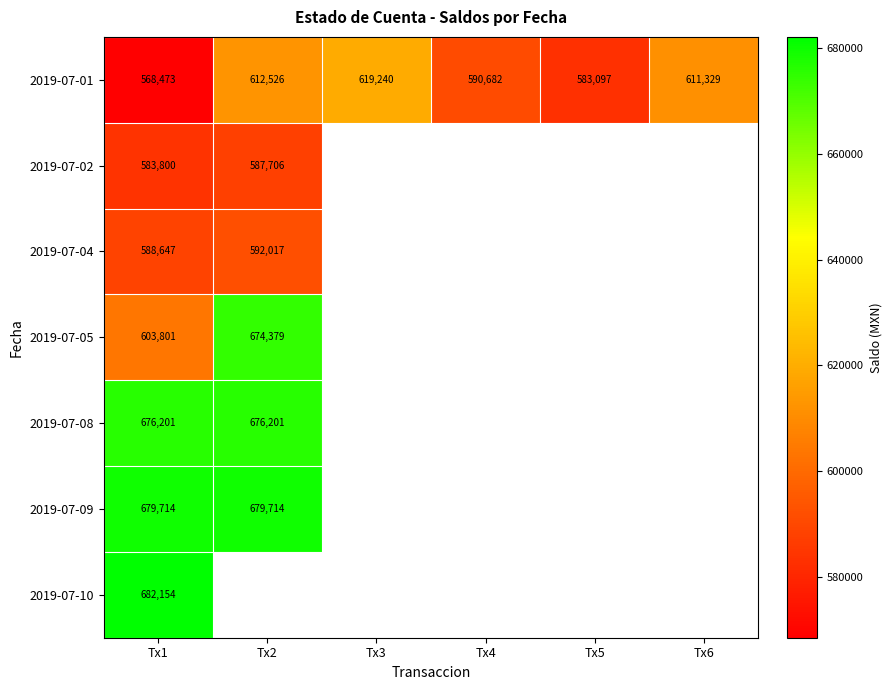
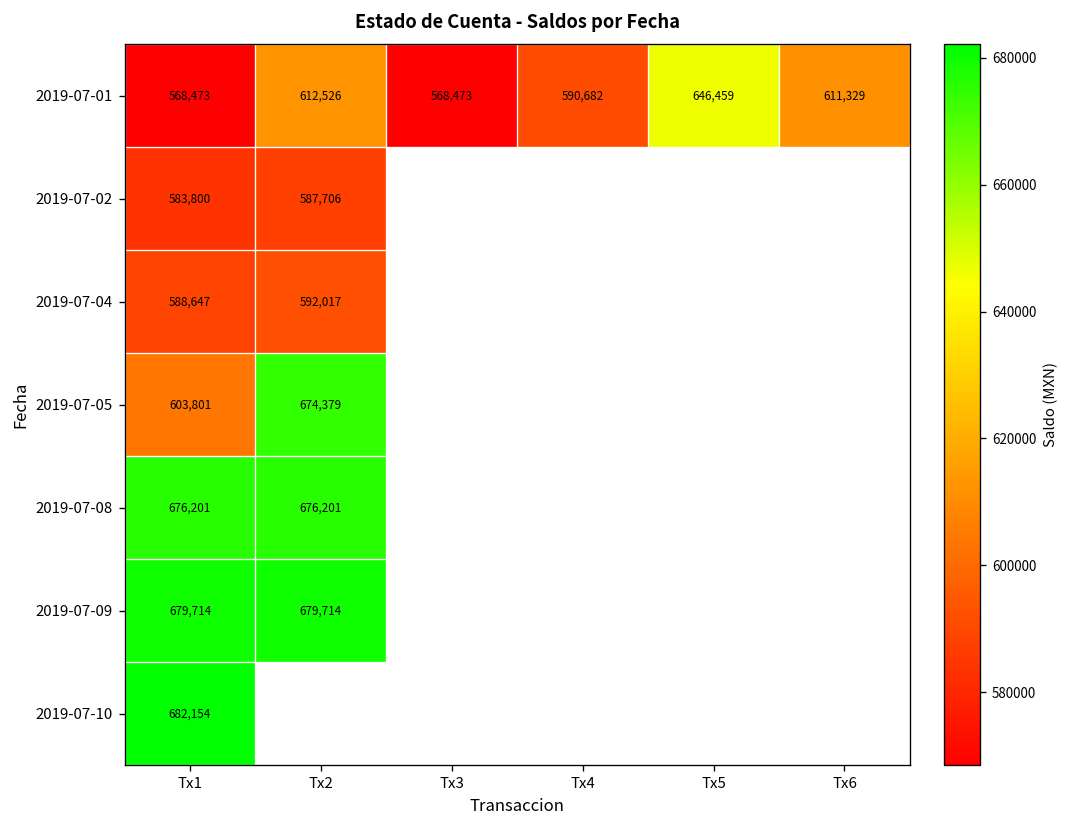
2019-07-01, Tx3: 619,240 -> 568,473
2019-07-01, Tx5: 583,097 -> 646,459
